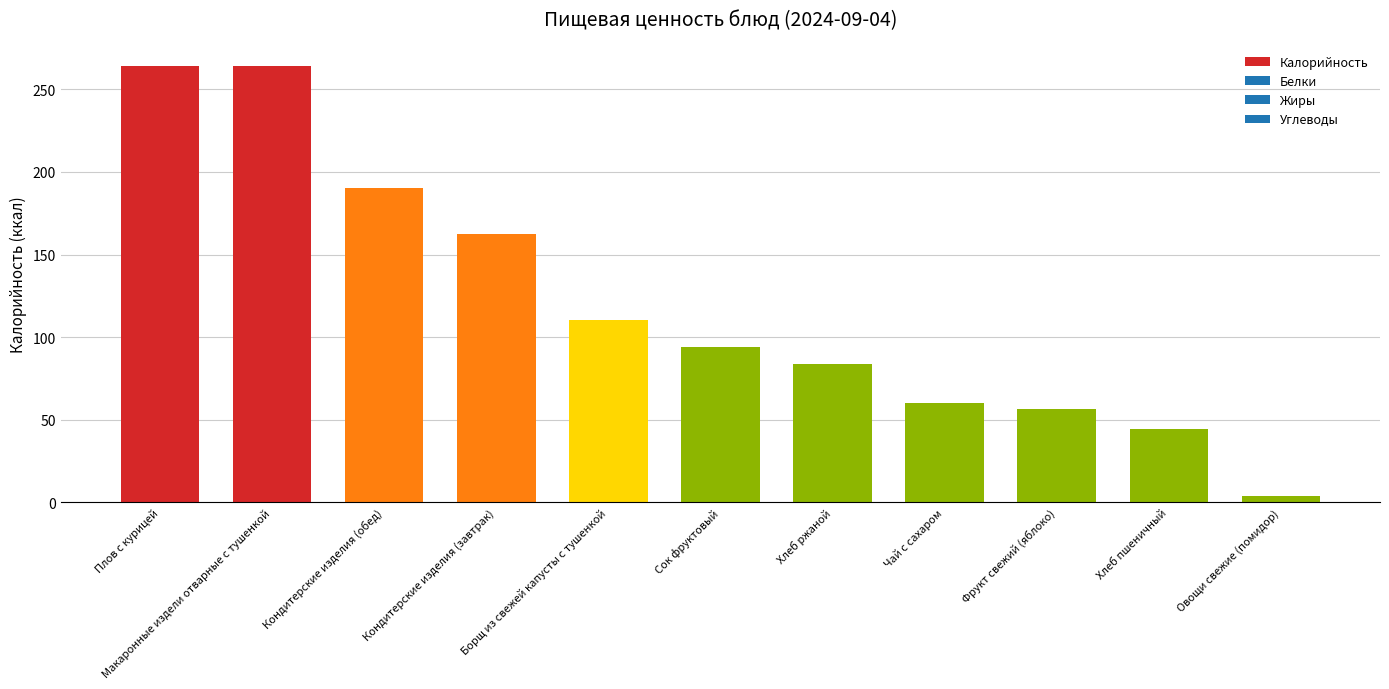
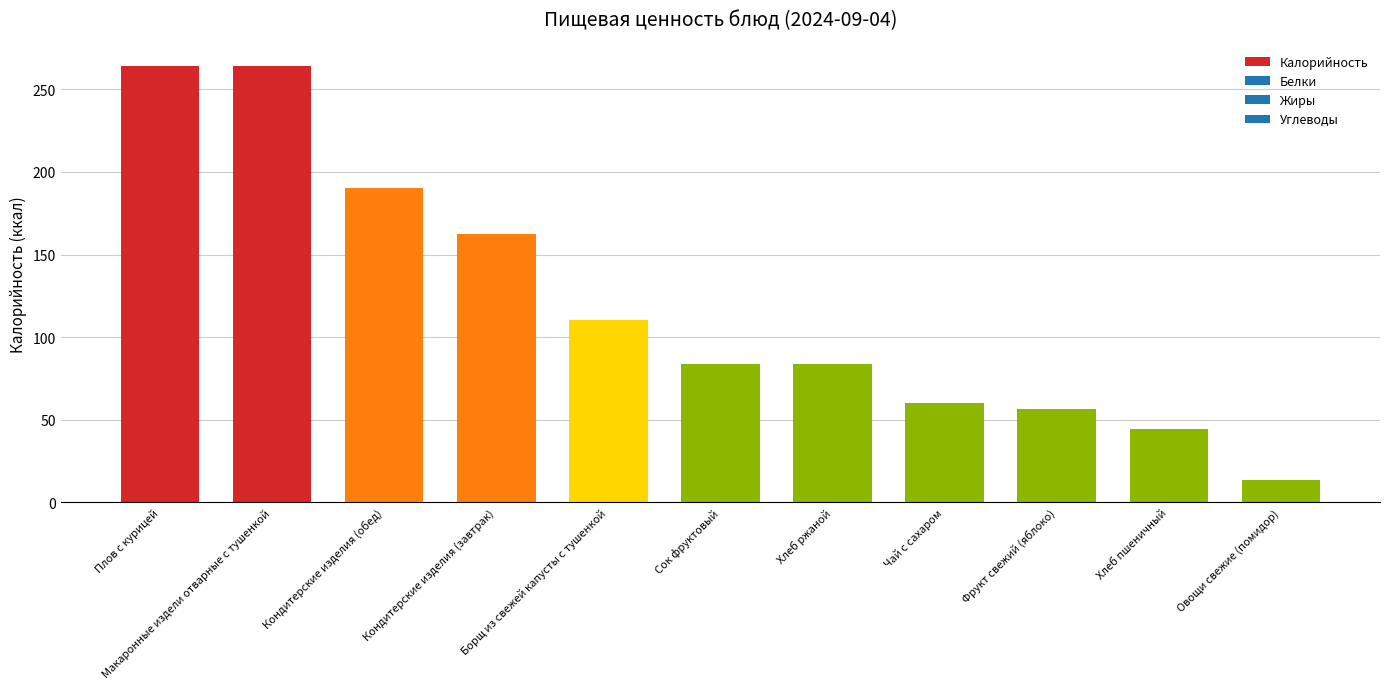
Сок фруктовый: 94 -> 84
Овощи свежие (помидор): 4 -> 13
